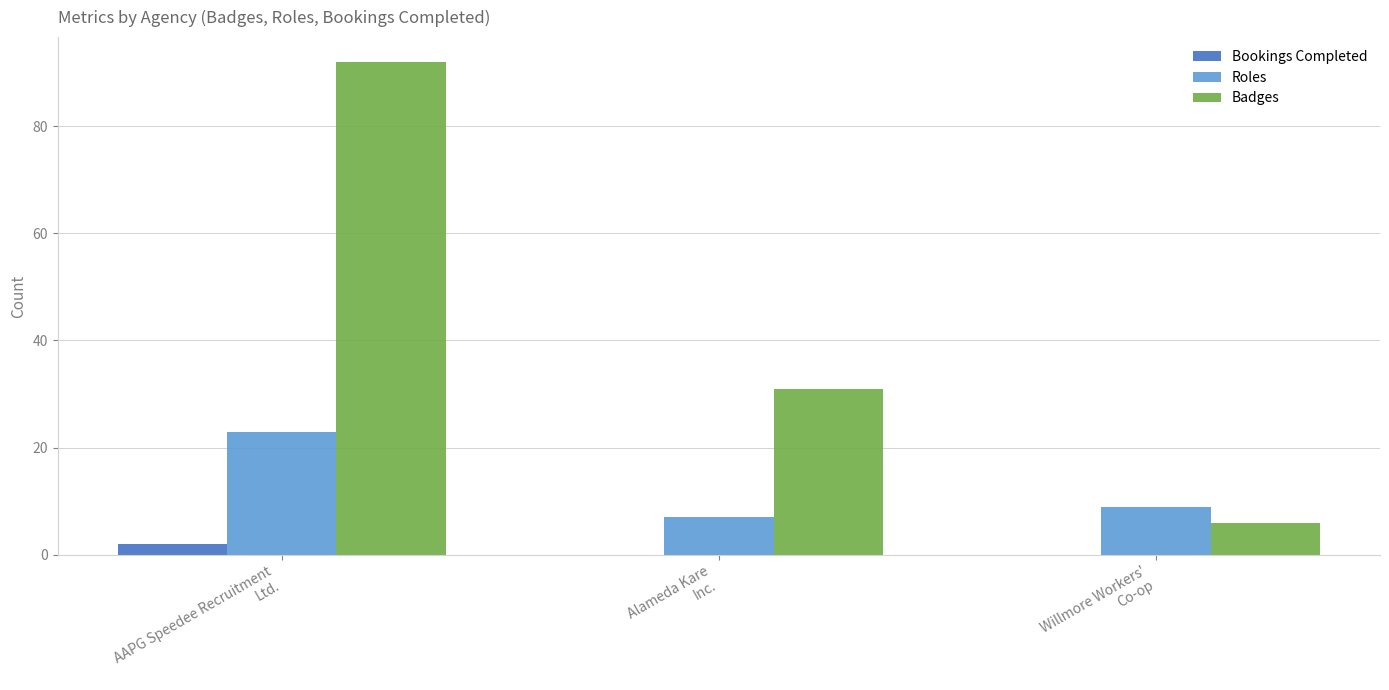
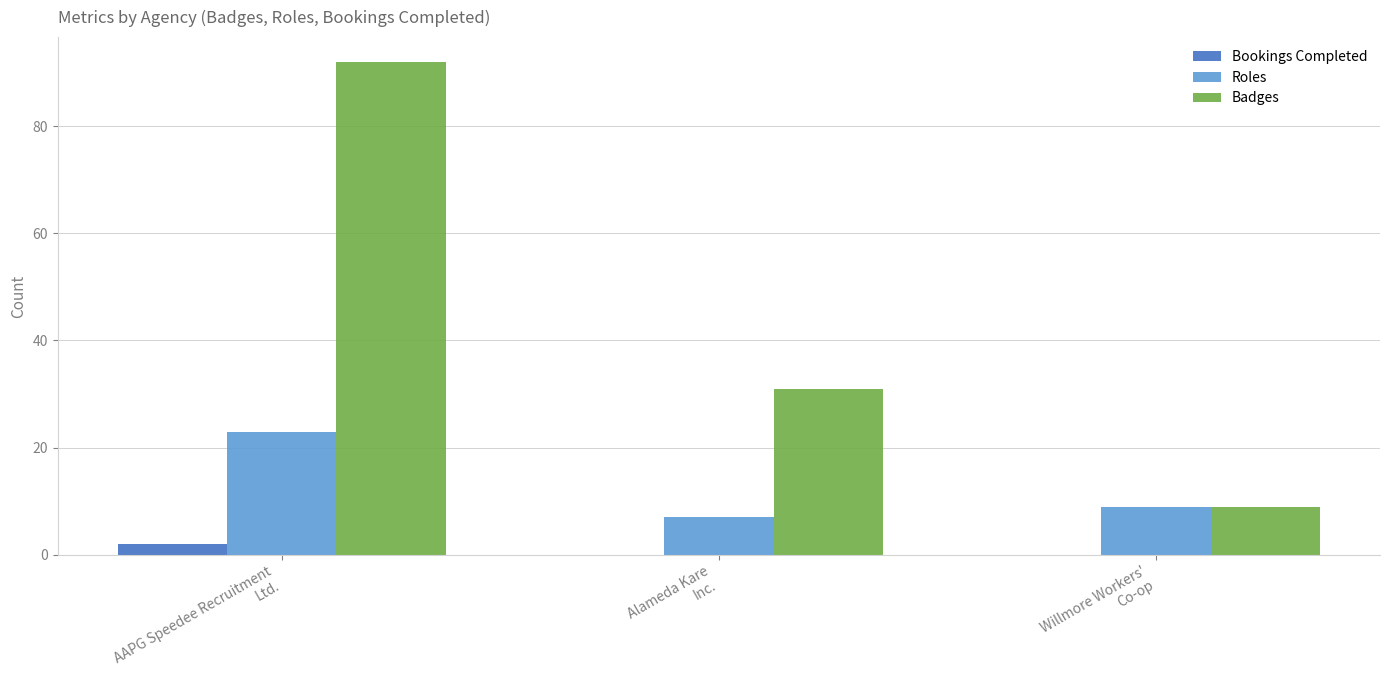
Badges, Willmore Workers' Co-op: 6 -> 9
